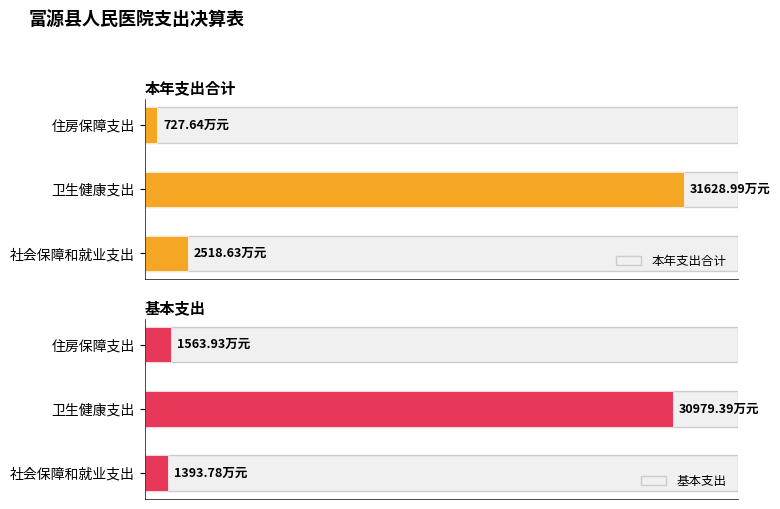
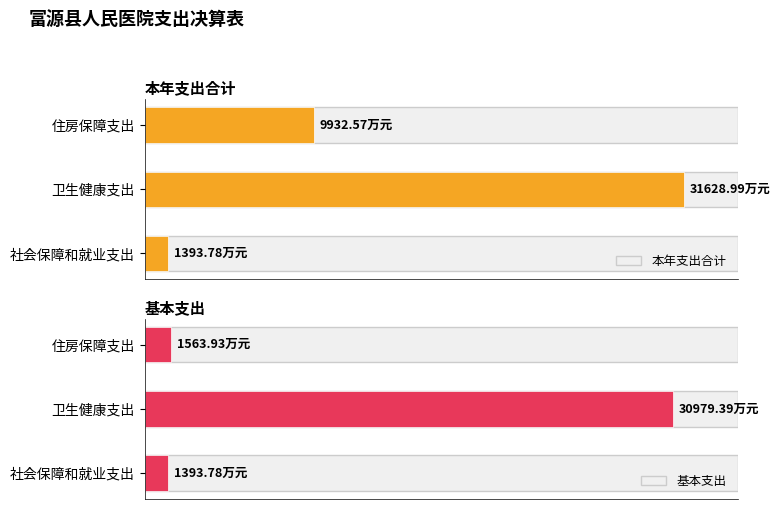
本年支出合计, 住房保障支出: 727.64 -> 9932.57
本年支出合计, 社会保障和就业支出: 2518.63 -> 1393.78
